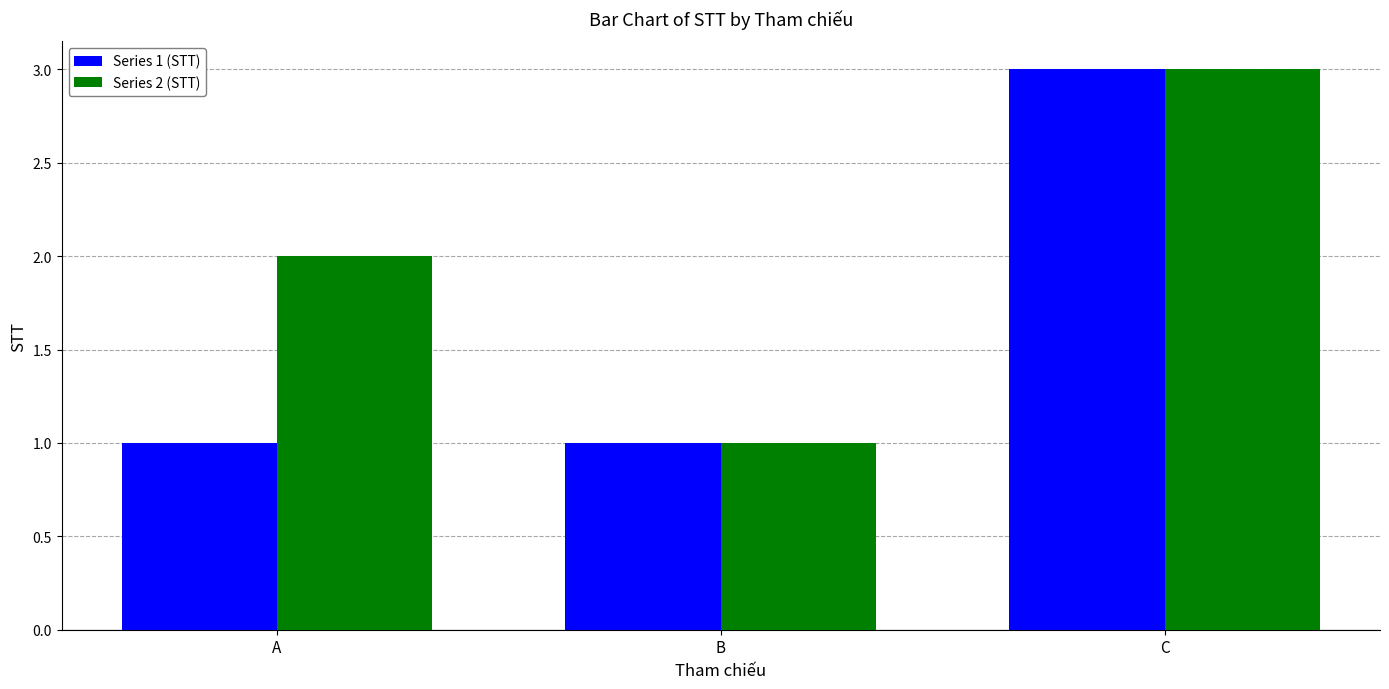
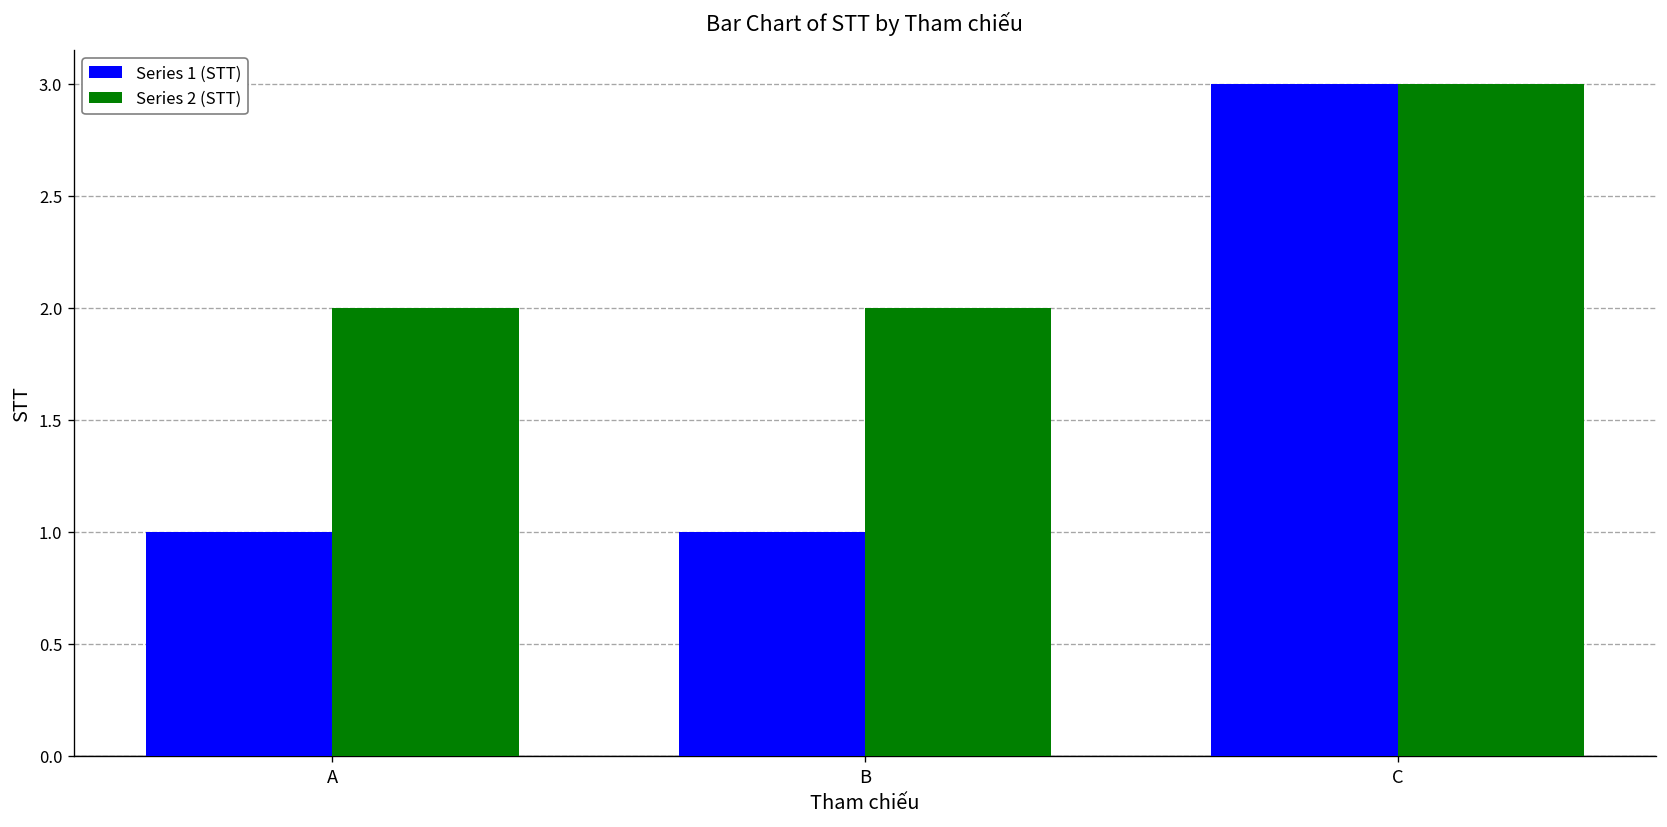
Series 2 (STT), B: 1 -> 2
